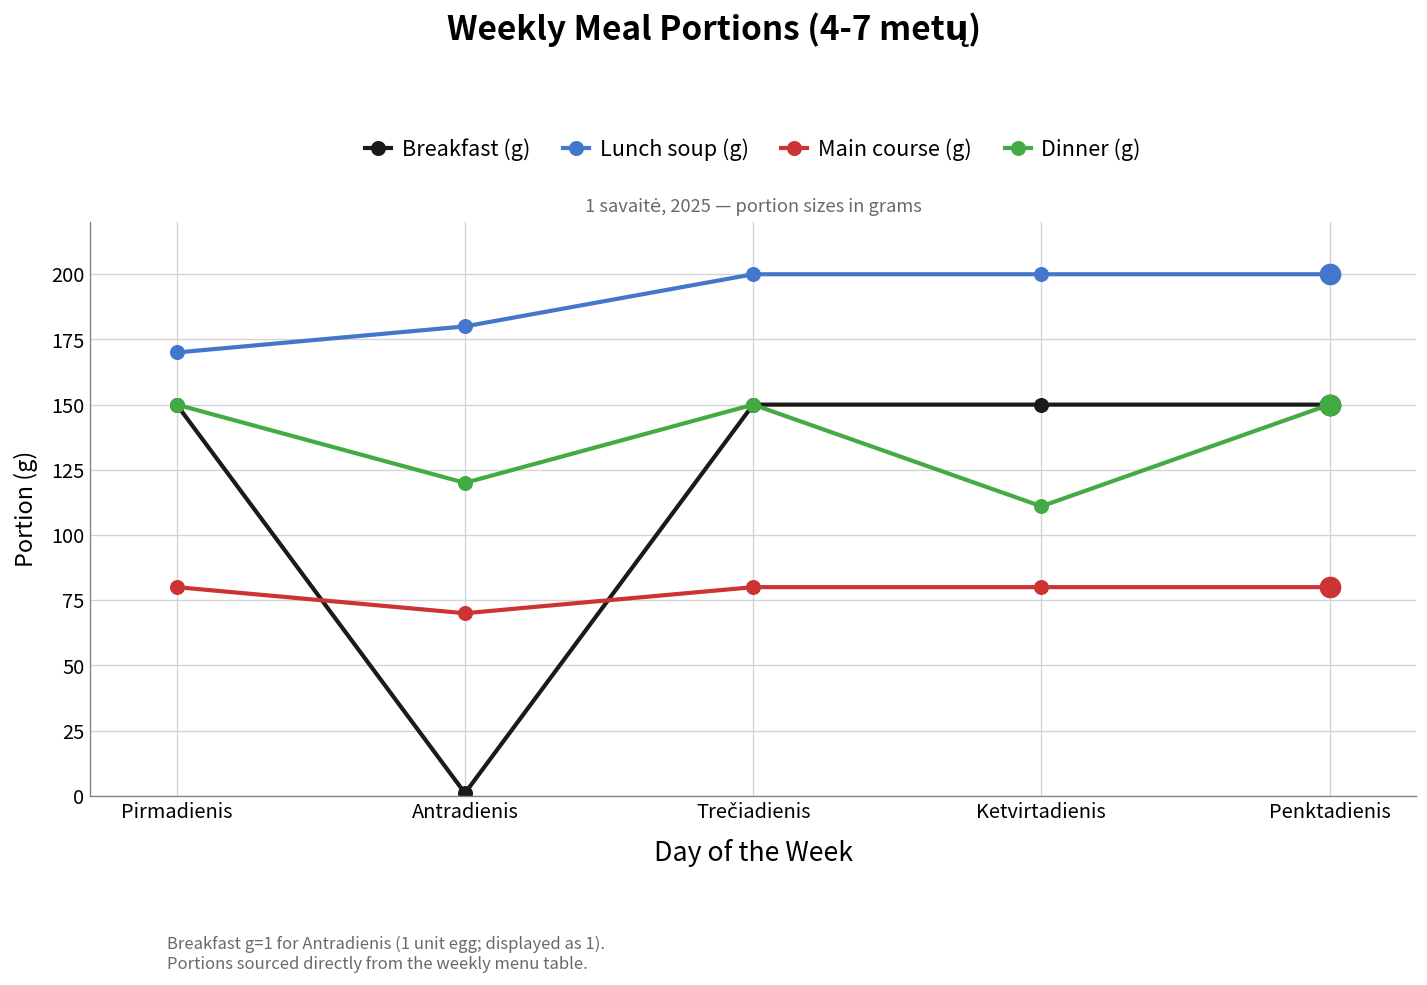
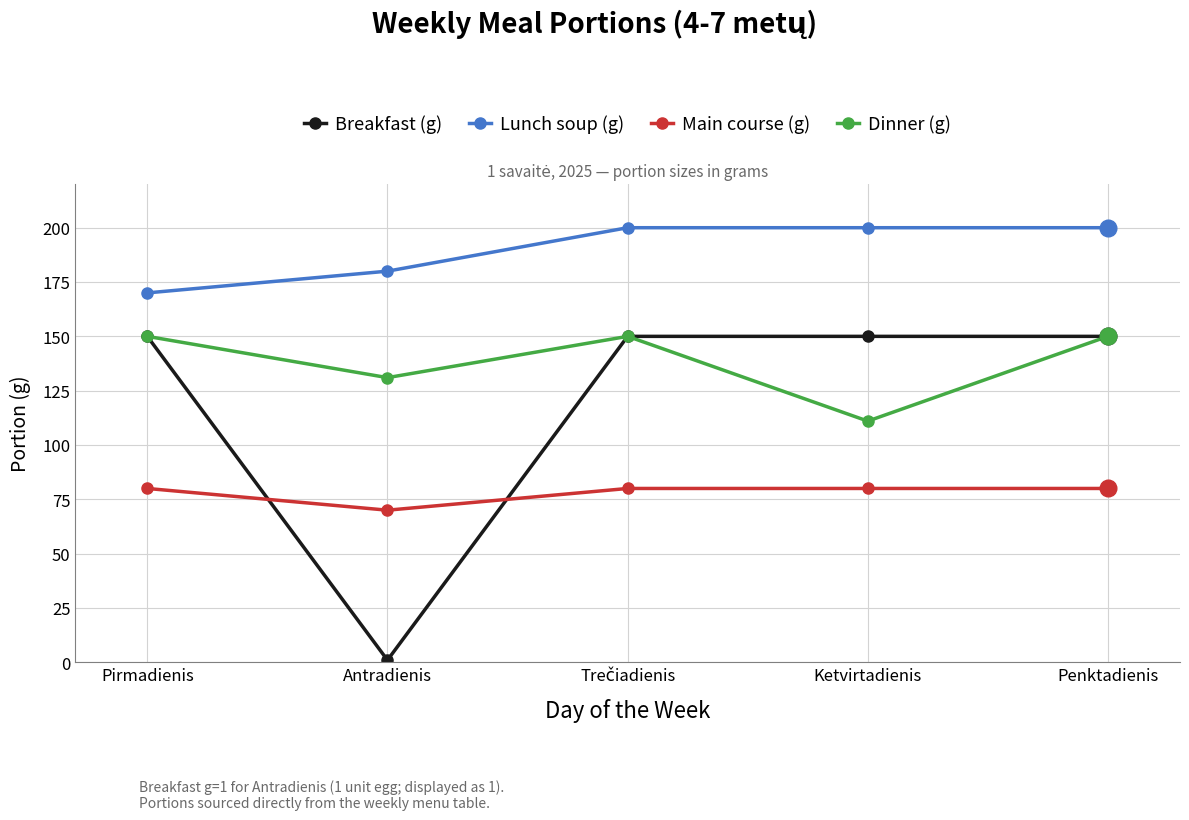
Dinner (g), Antradienis: 120 -> 131
